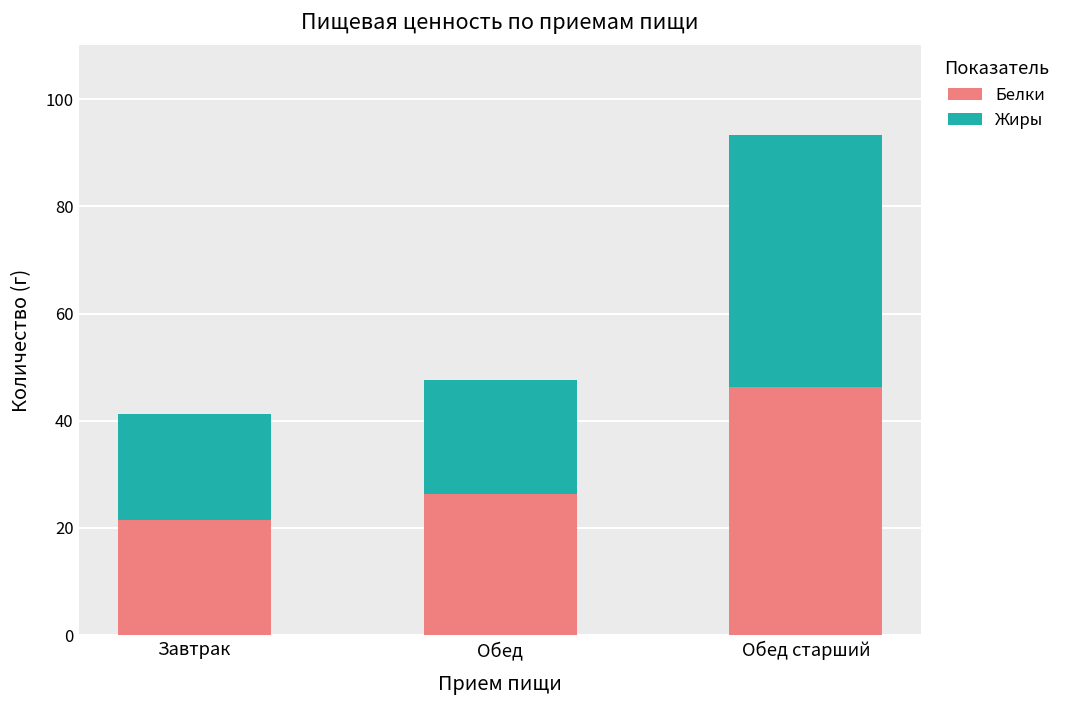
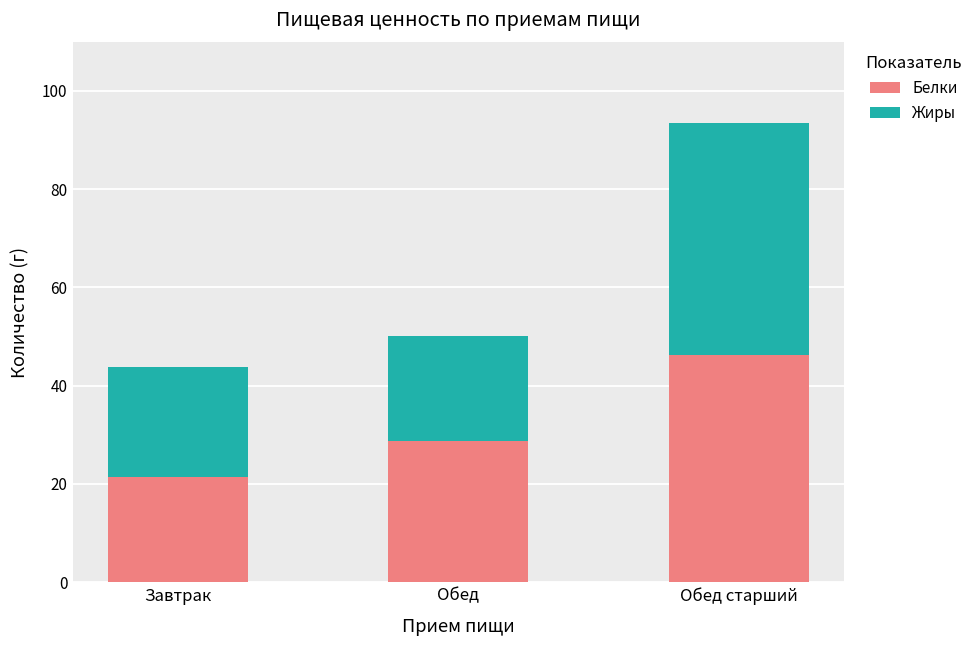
Жиры, Завтрак: 20 -> 22
Белки, Обед: 26 -> 29
